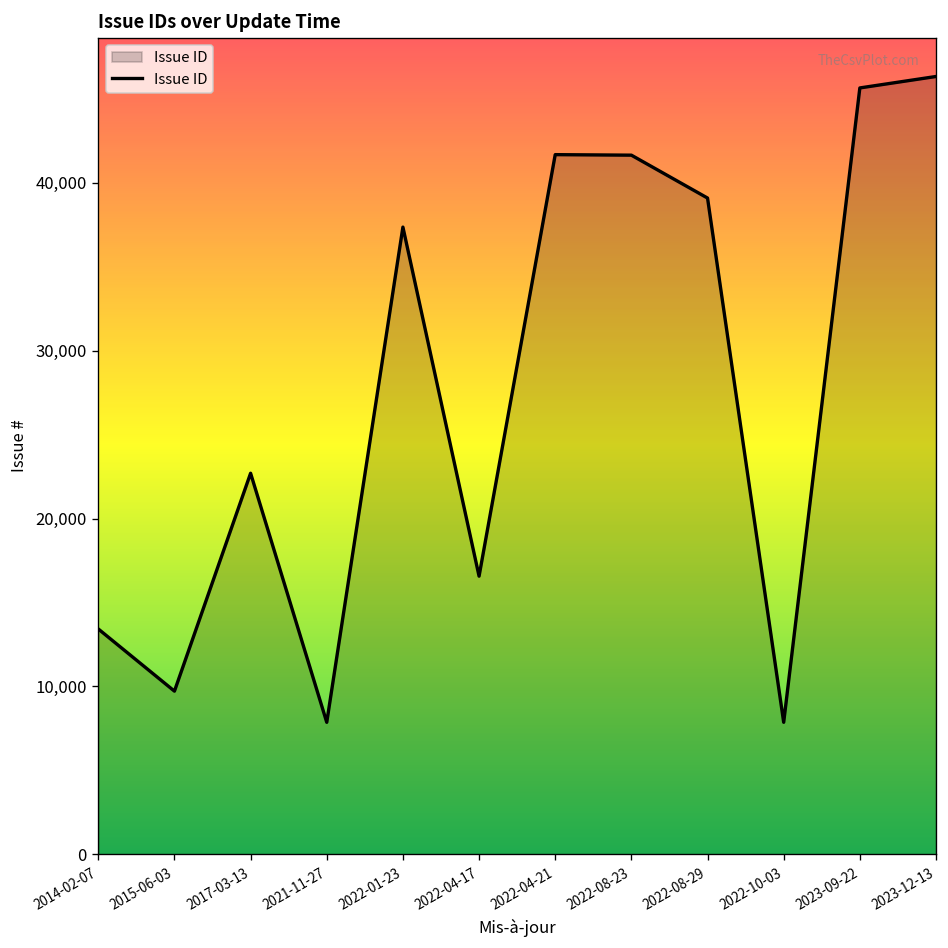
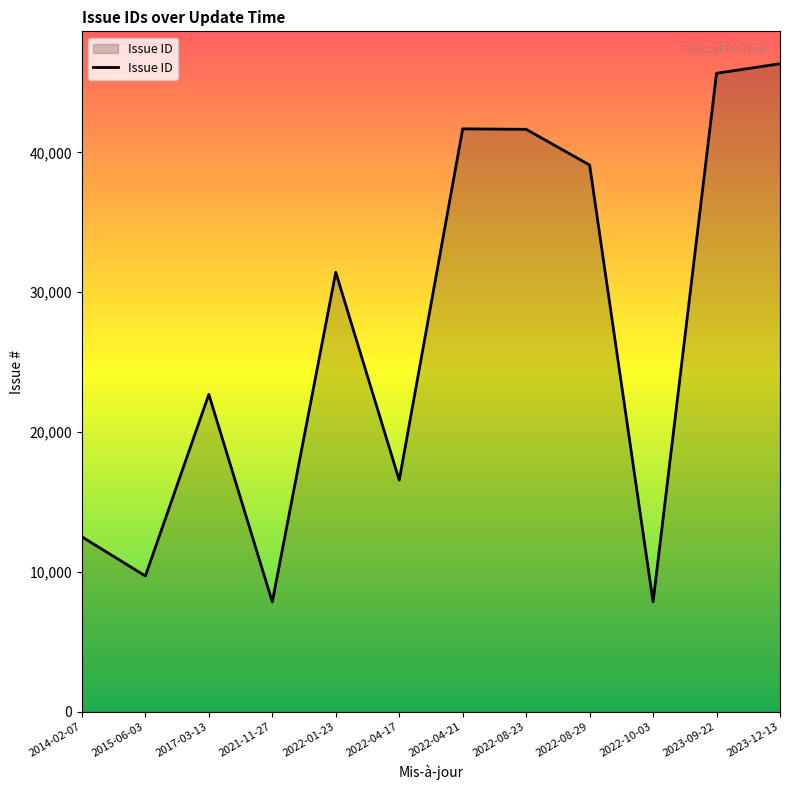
2014-02-07: 13,400 -> 12,500
2022-01-23: 37,400 -> 31,400
